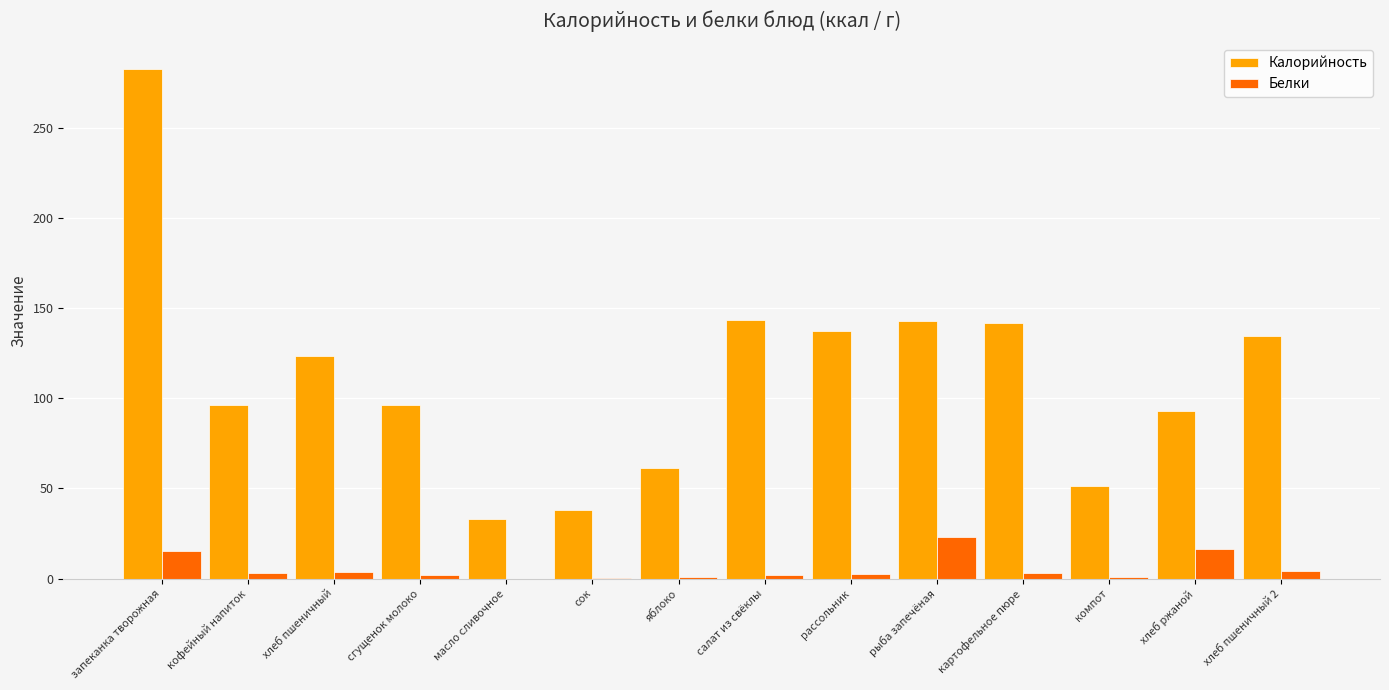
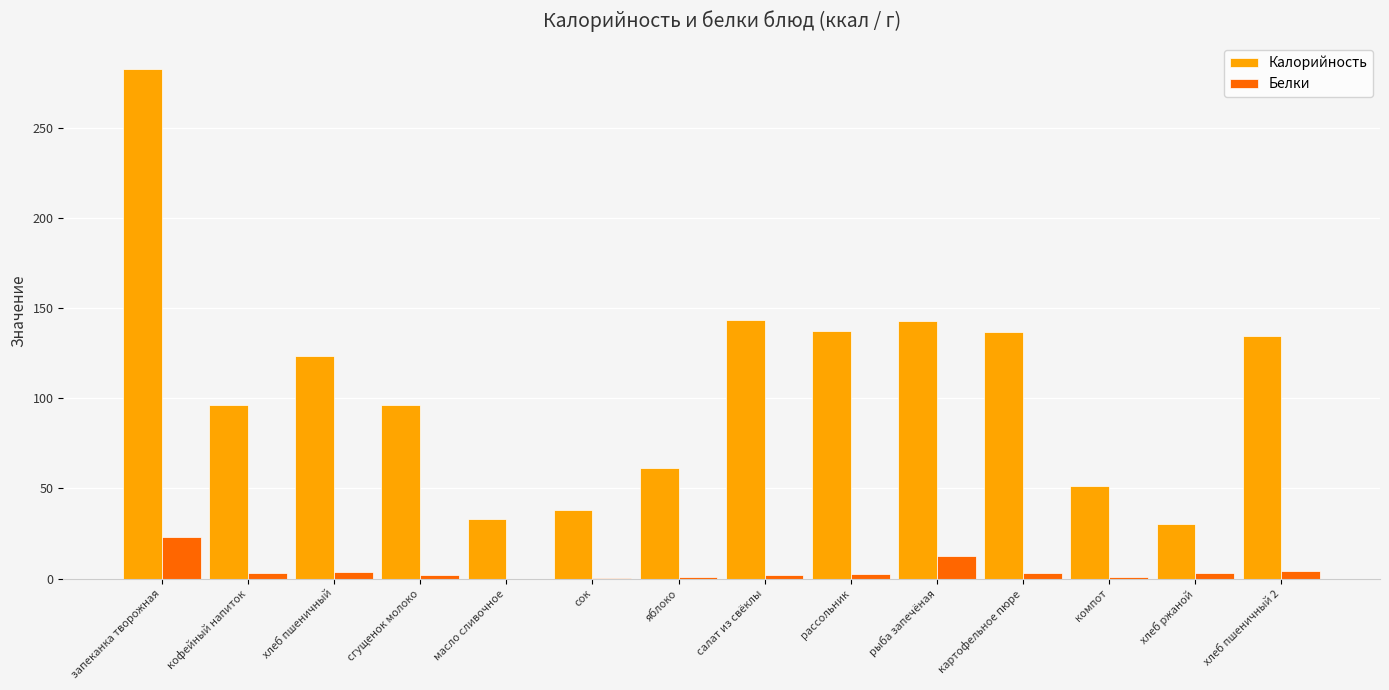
Белки, запеканка творожная: 15 -> 23
Белки, рыба запечёная: 23 -> 13
Калорийность, картофельное пюре: 141 -> 137
Калорийность, хлеб ржаной: 93 -> 30
Белки, хлеб ржаной: 17 -> 3
